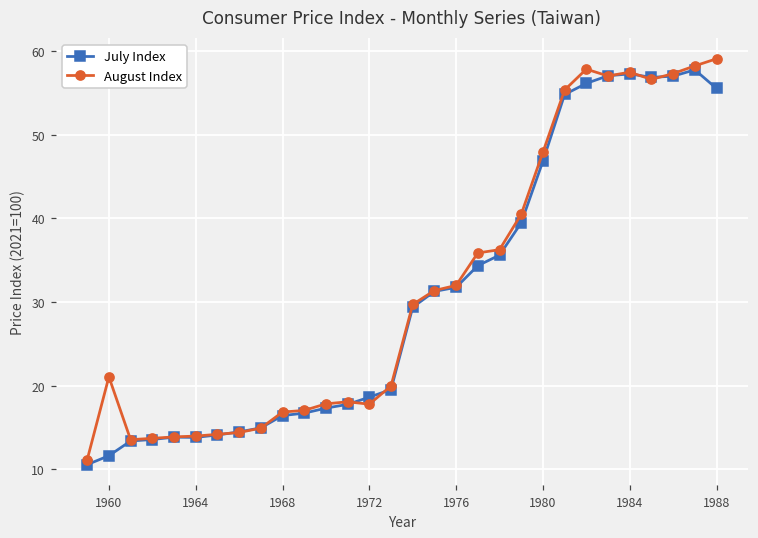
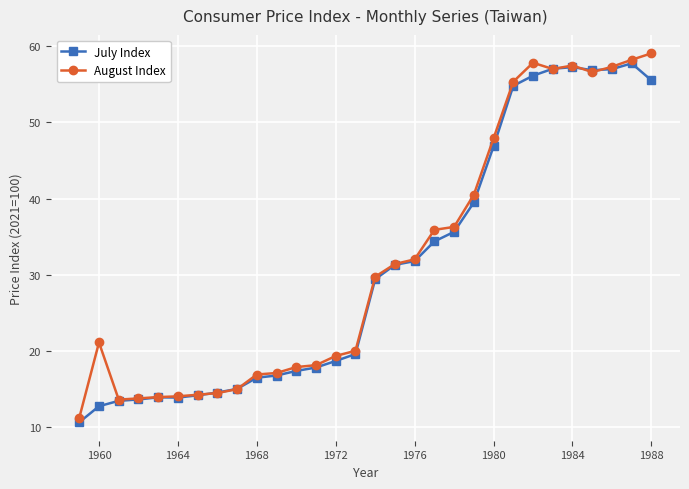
July Index, 1960: 12 -> 13
August Index, 1972: 18 -> 19
